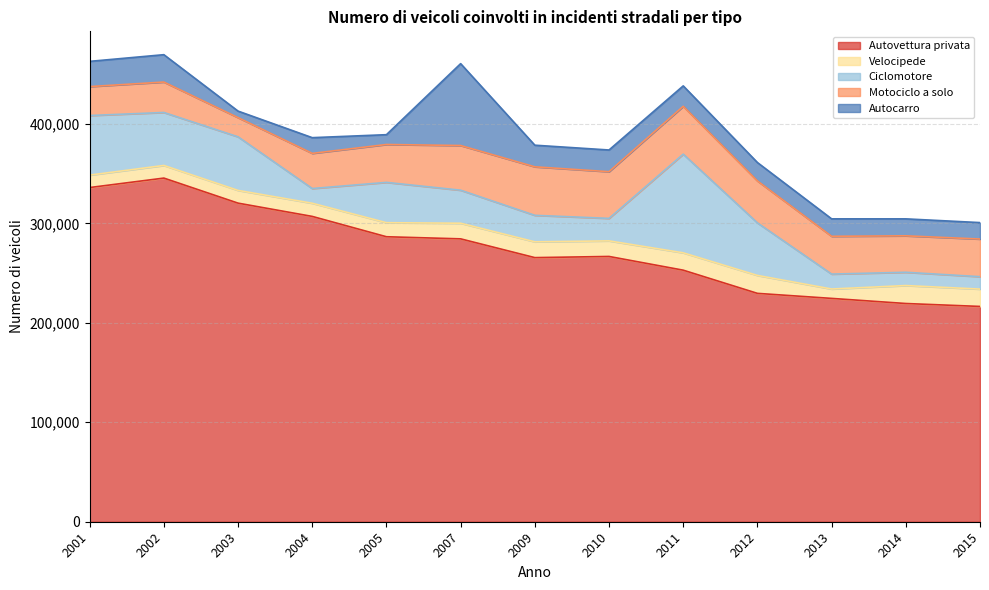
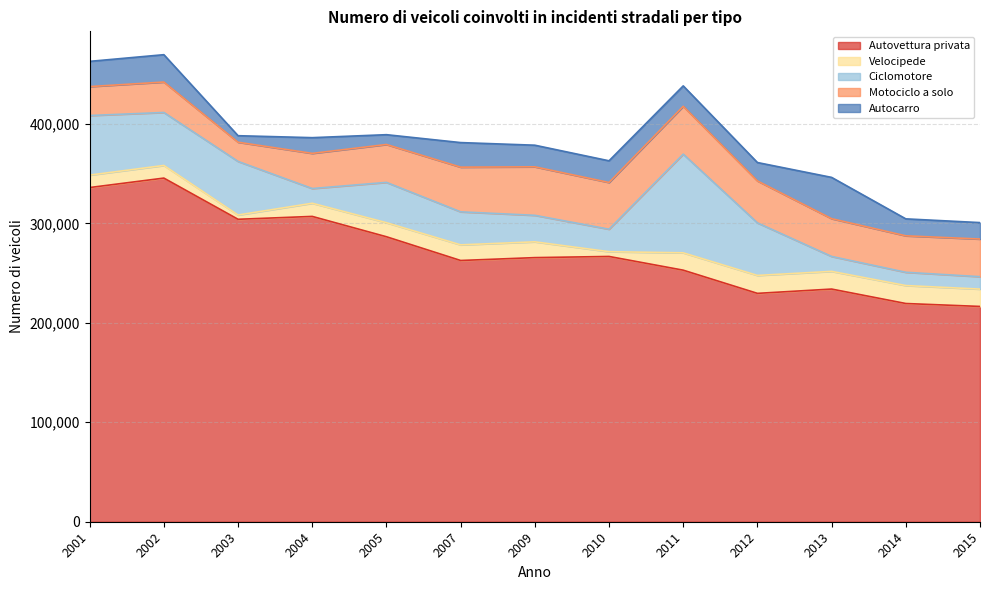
Autovettura privata, 2003: 320,000 -> 300,000
Velocipede, 2003: 10,000 -> 0
Autovettura privata, 2007: 280,000 -> 260,000
Autocarro, 2007: 80,000 -> 20,000
Velocipede, 2010: 20,000 -> 0
Autovettura privata, 2013: 220,000 -> 230,000
Velocipede, 2013: 10,000 -> 20,000
Autocarro, 2013: 20,000 -> 40,000
